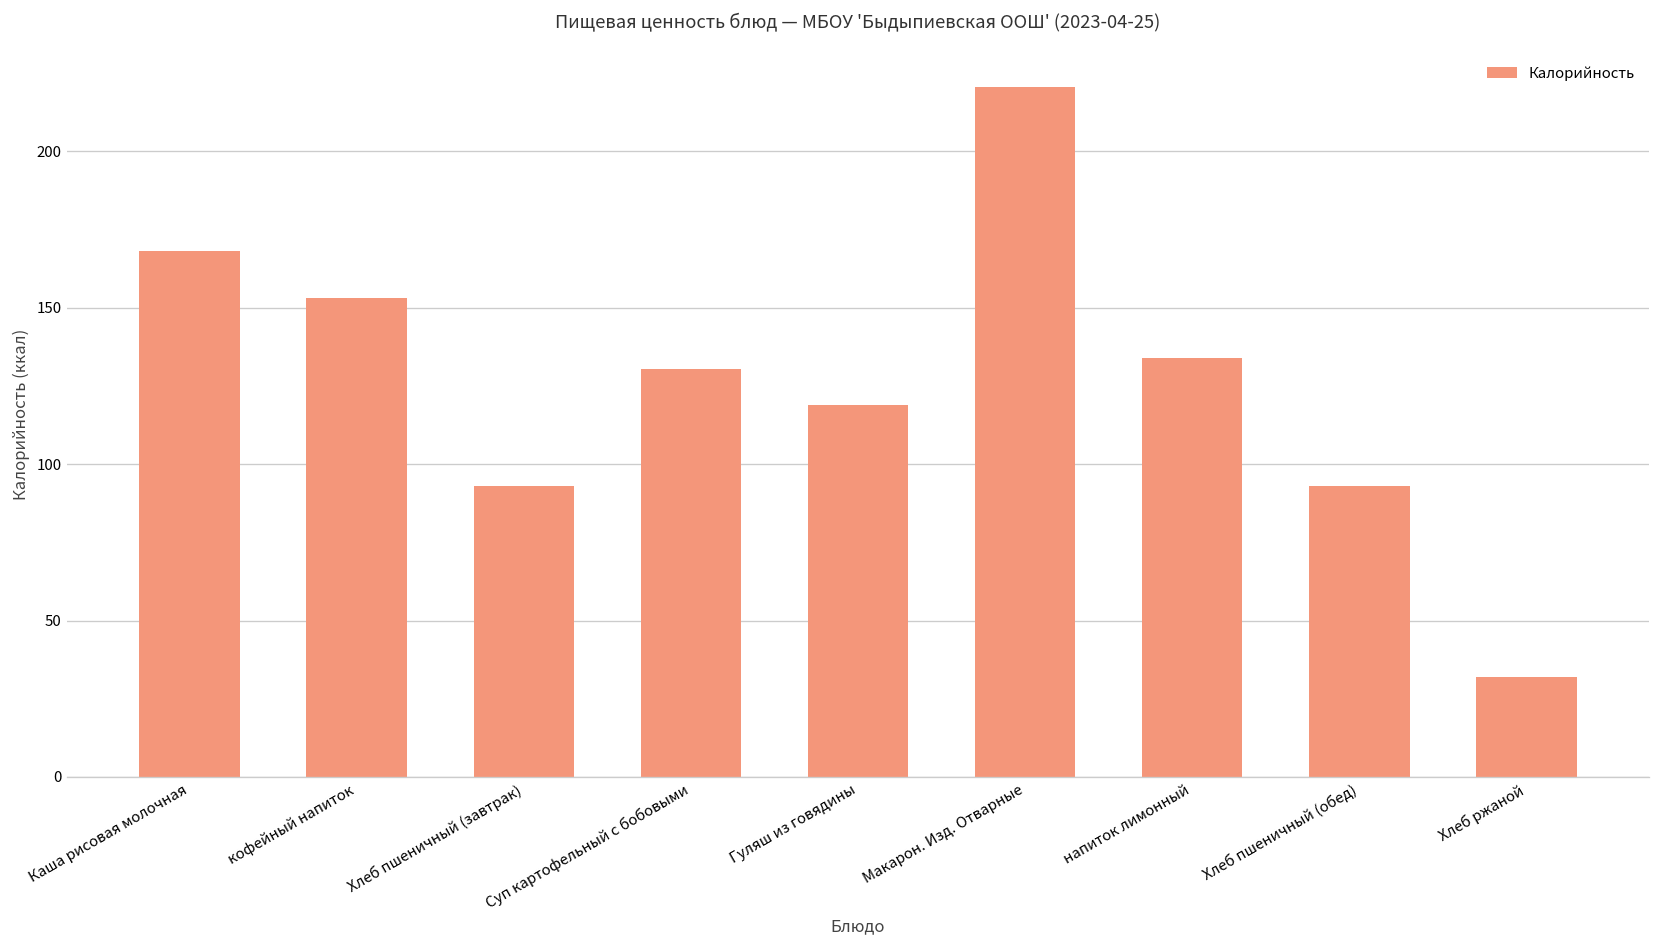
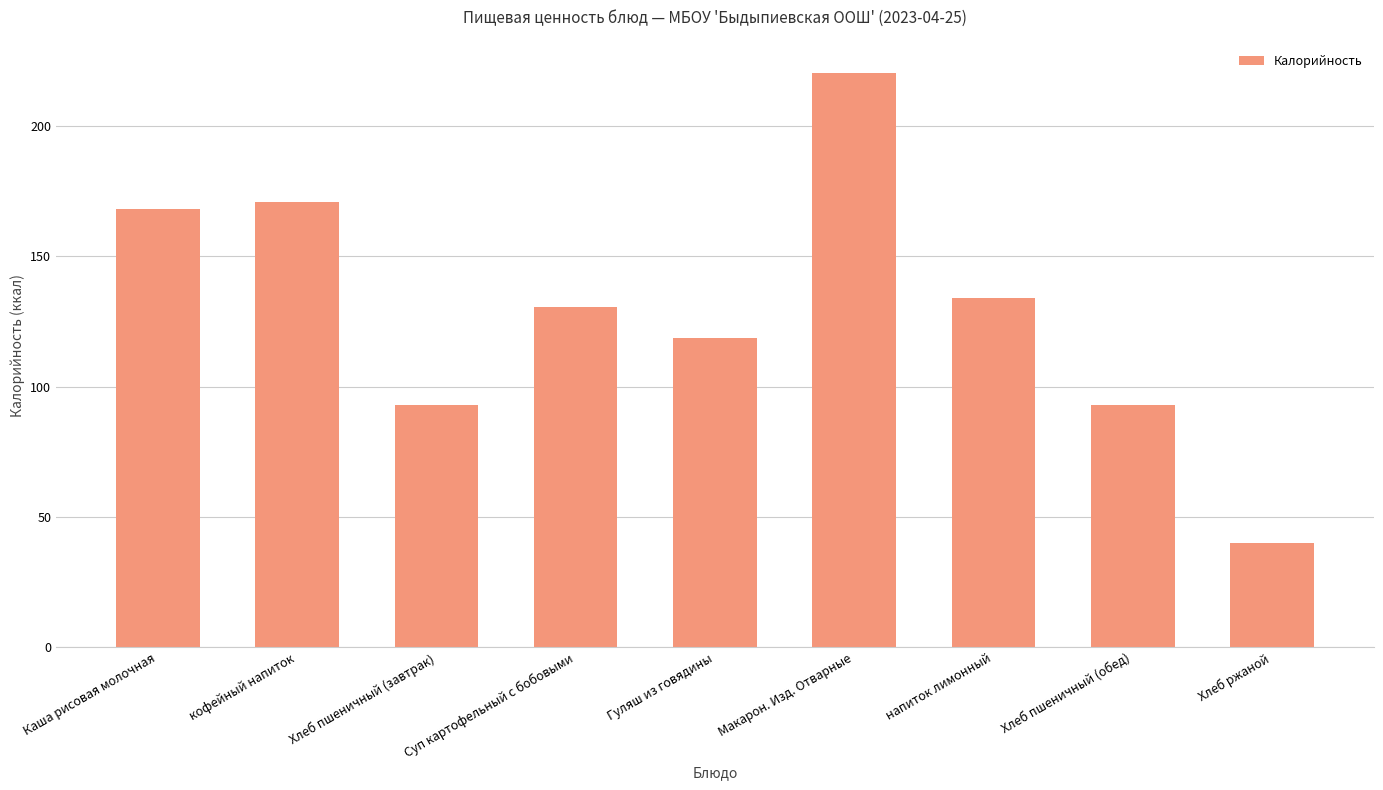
кофейный напиток: 153 -> 171
Хлеб ржаной: 32 -> 40
